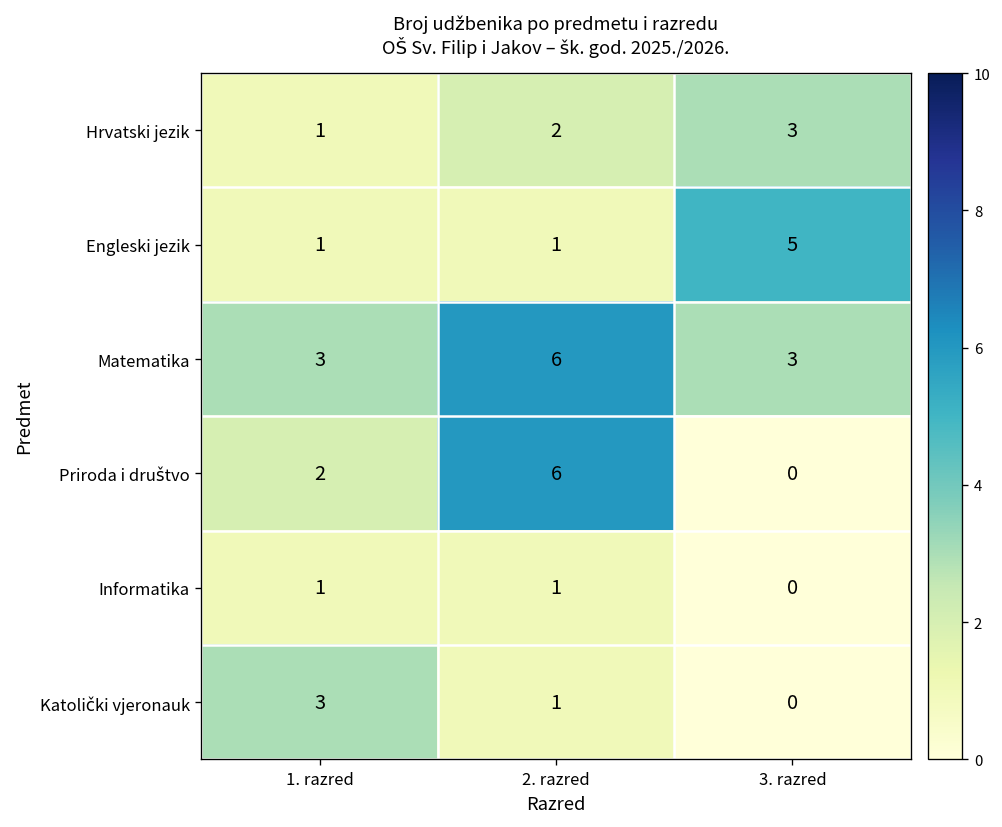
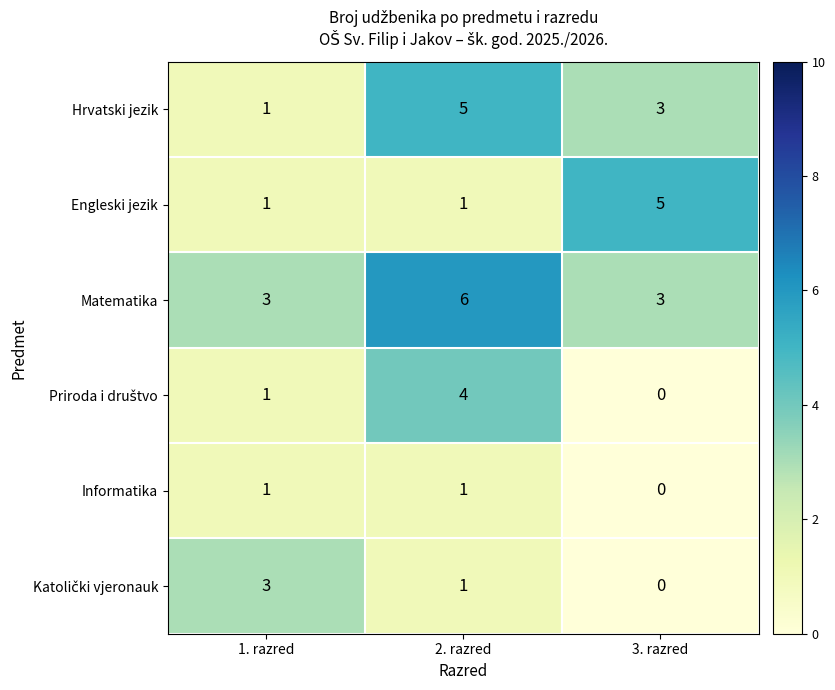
Hrvatski jezik, 2. razred: 2 -> 5
Priroda i društvo, 1. razred: 2 -> 1
Priroda i društvo, 2. razred: 6 -> 4
